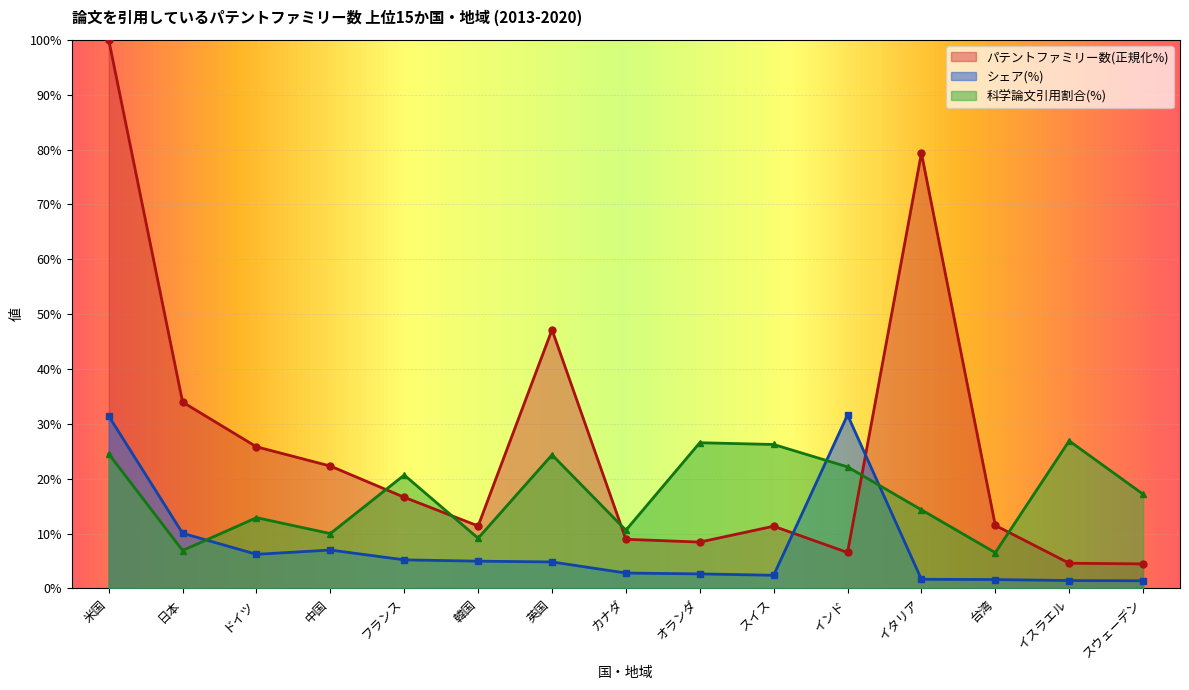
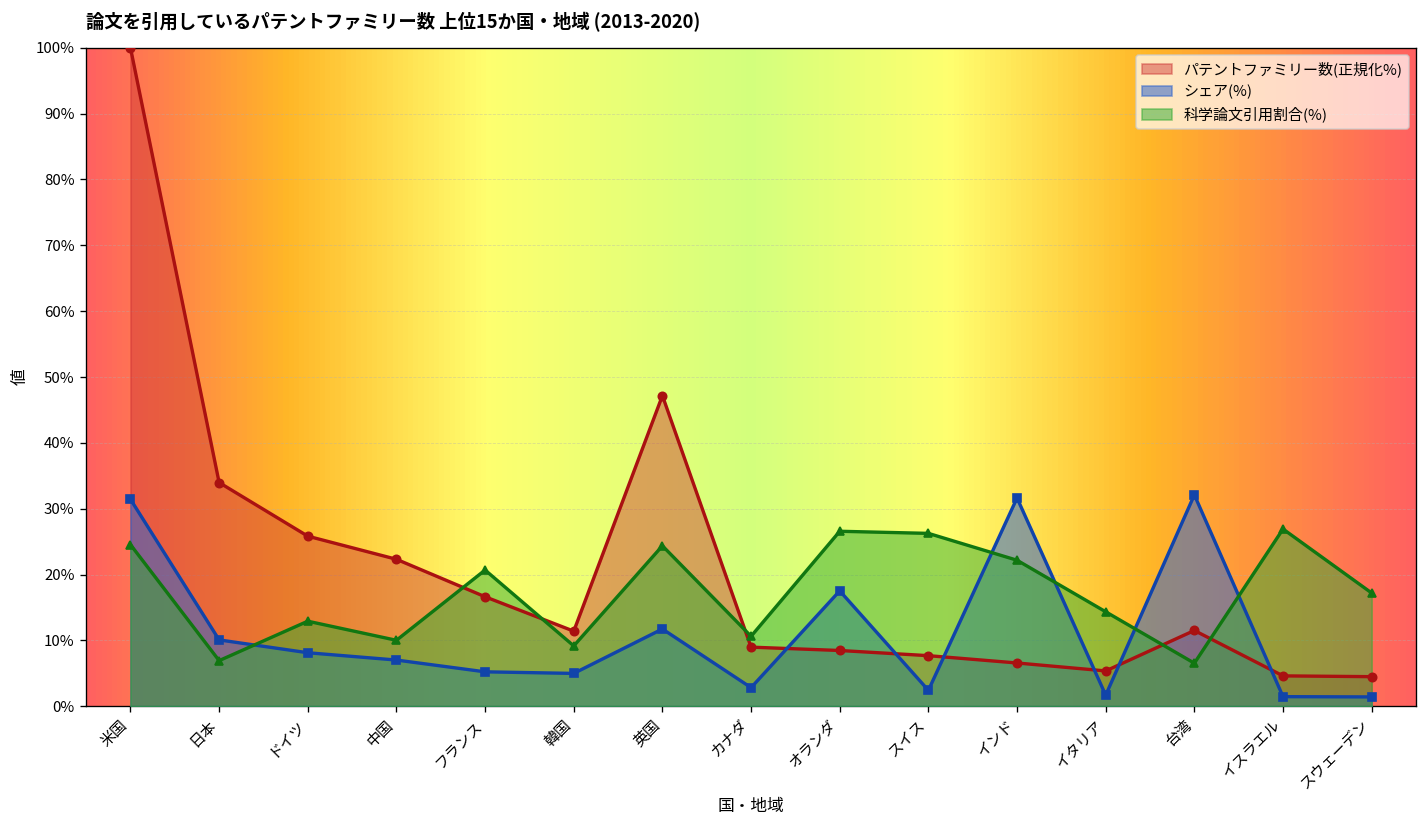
シェア(%), ドイツ: 6% -> 8%
シェア(%), 英国: 5% -> 12%
シェア(%), オランダ: 3% -> 18%
パテントファミリー数(正規化%), スイス: 11% -> 8%
パテントファミリー数(正規化%), イタリア: 79% -> 5%
シェア(%), 台湾: 2% -> 32%
